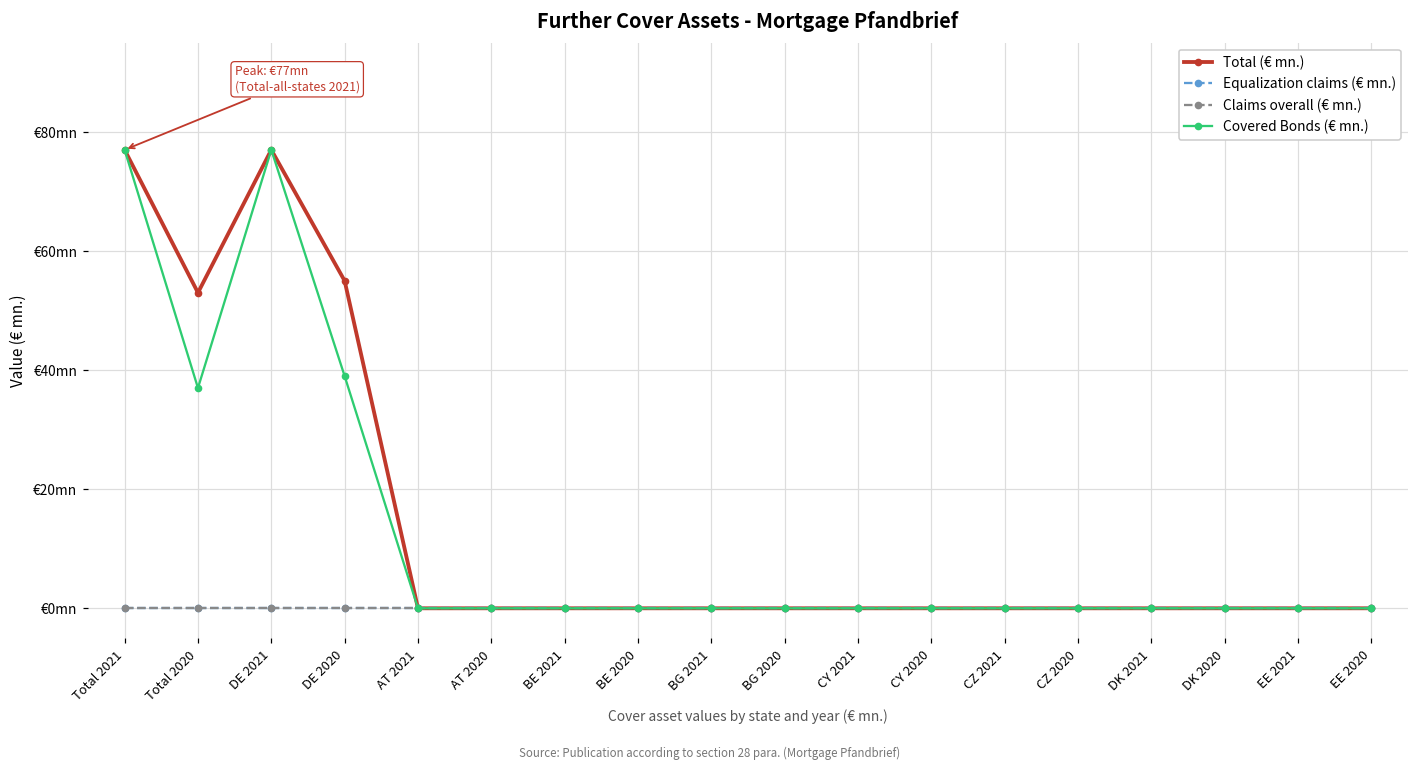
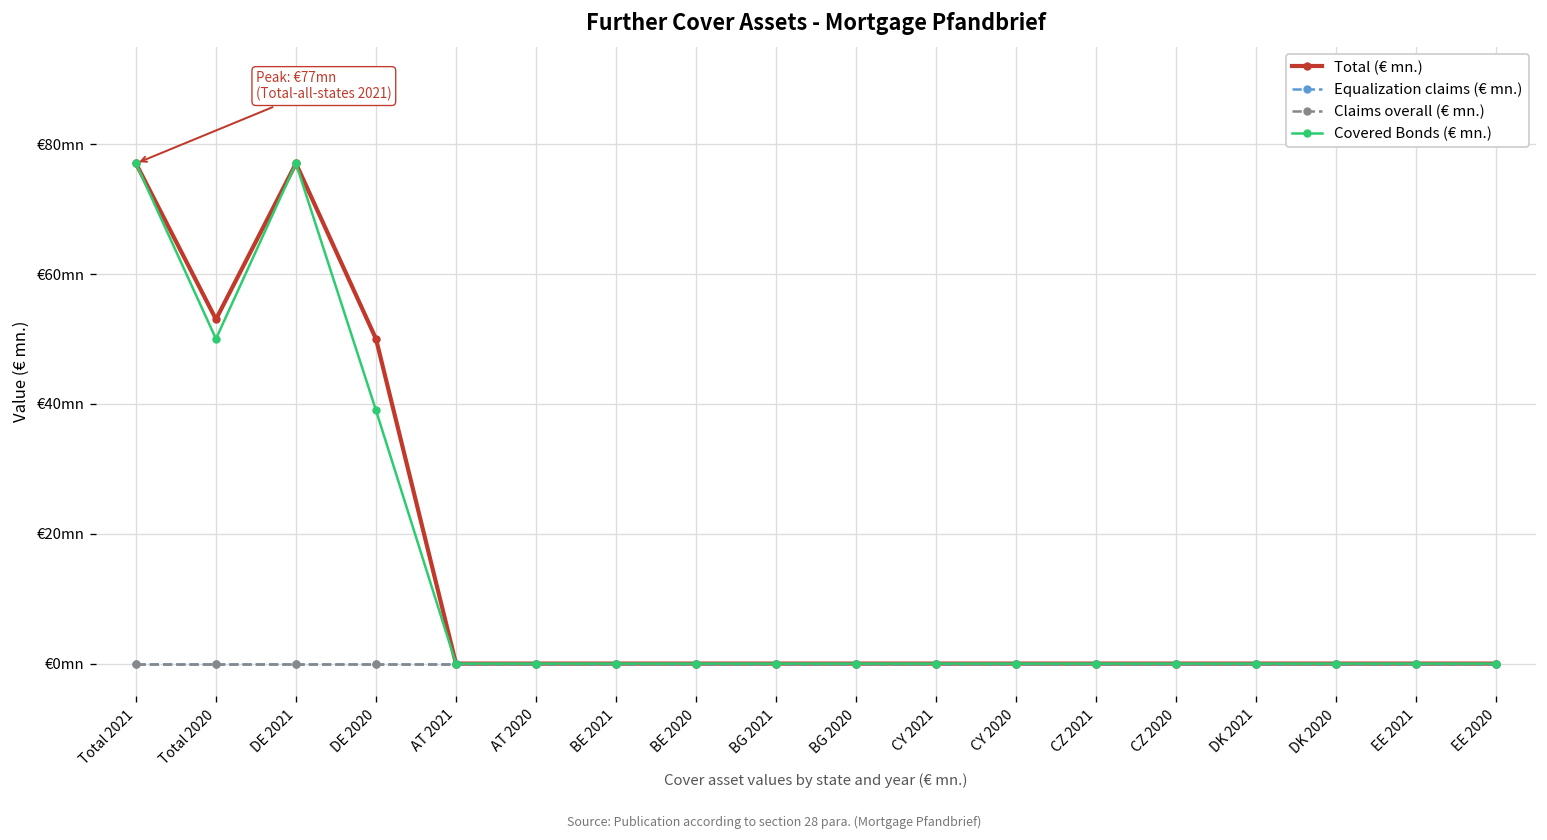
Covered Bonds (€ mn.), Total 2020: €37mn -> €50mn
Total (€ mn.), DE 2020: €55mn -> €50mn
